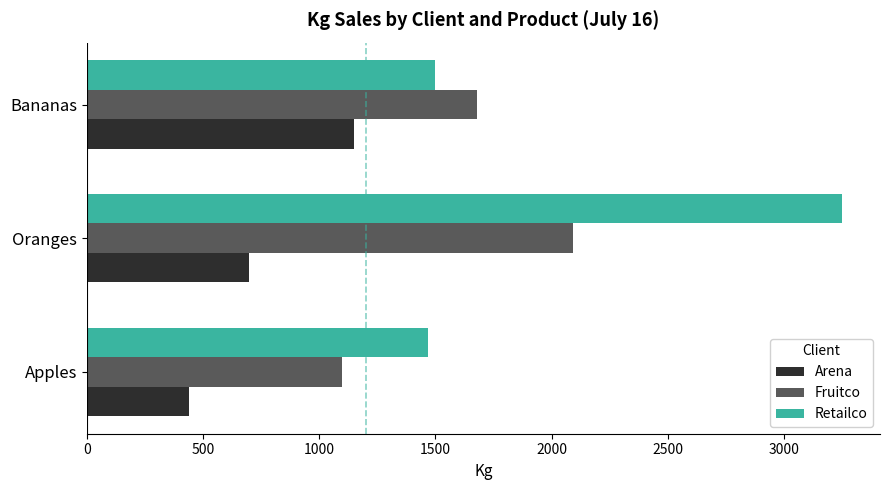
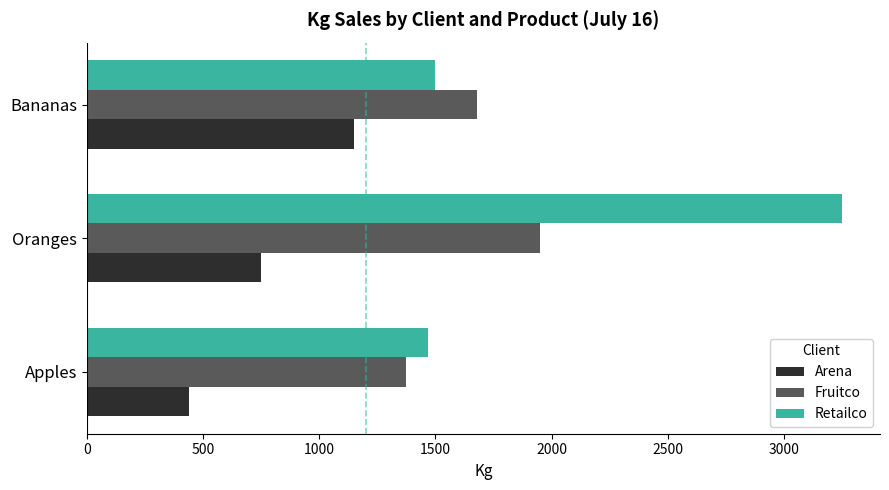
Fruitco, Oranges: 2090 -> 1950
Arena, Oranges: 700 -> 750
Fruitco, Apples: 1100 -> 1370
